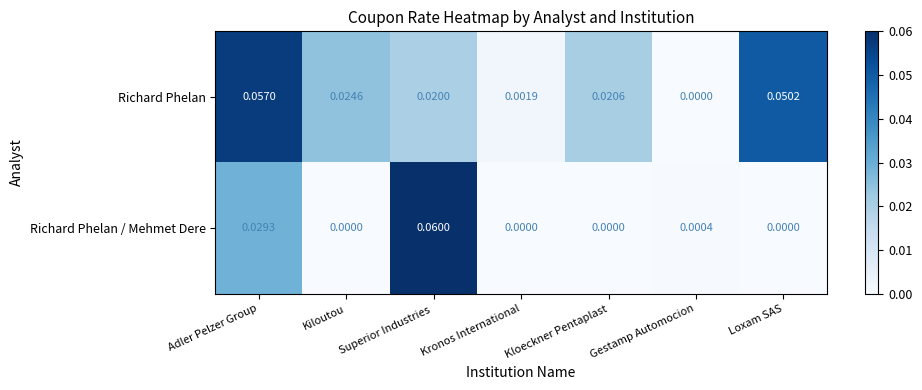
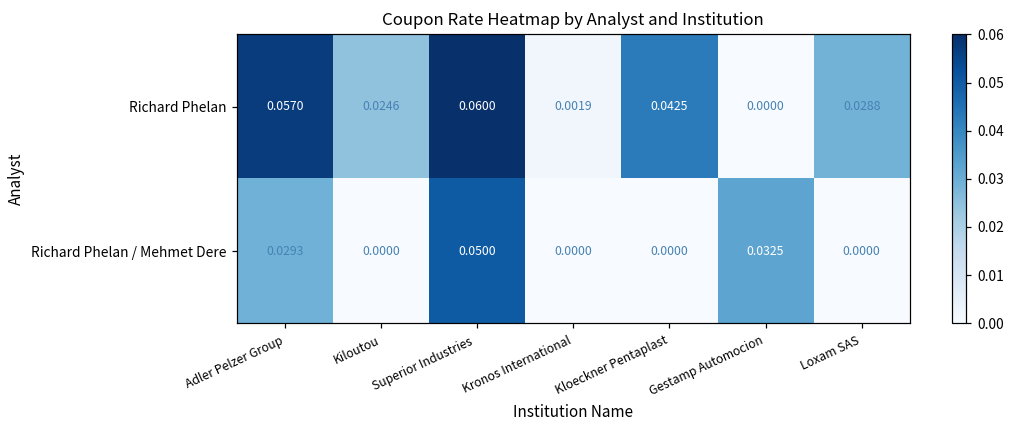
Richard Phelan, Superior Industries: 0.0200 -> 0.0600
Richard Phelan, Kloeckner Pentaplast: 0.0206 -> 0.0425
Richard Phelan, Loxam SAS: 0.0502 -> 0.0288
Richard Phelan / Mehmet Dere, Superior Industries: 0.0600 -> 0.0500
Richard Phelan / Mehmet Dere, Gestamp Automocion: 0.0004 -> 0.0325
